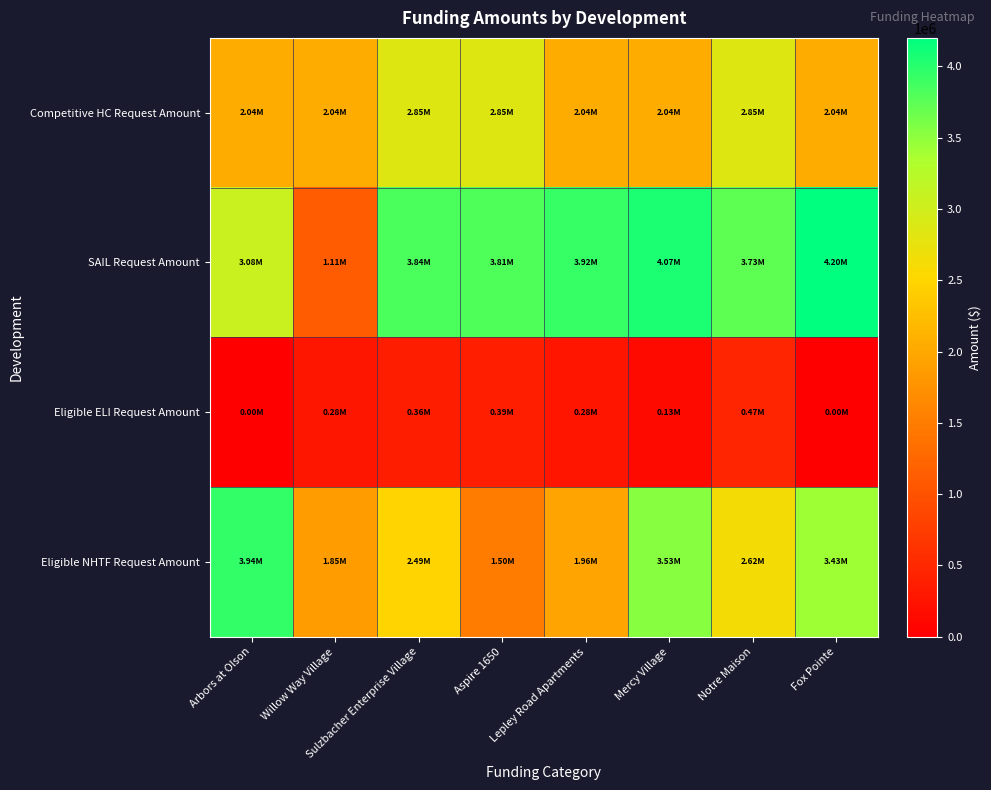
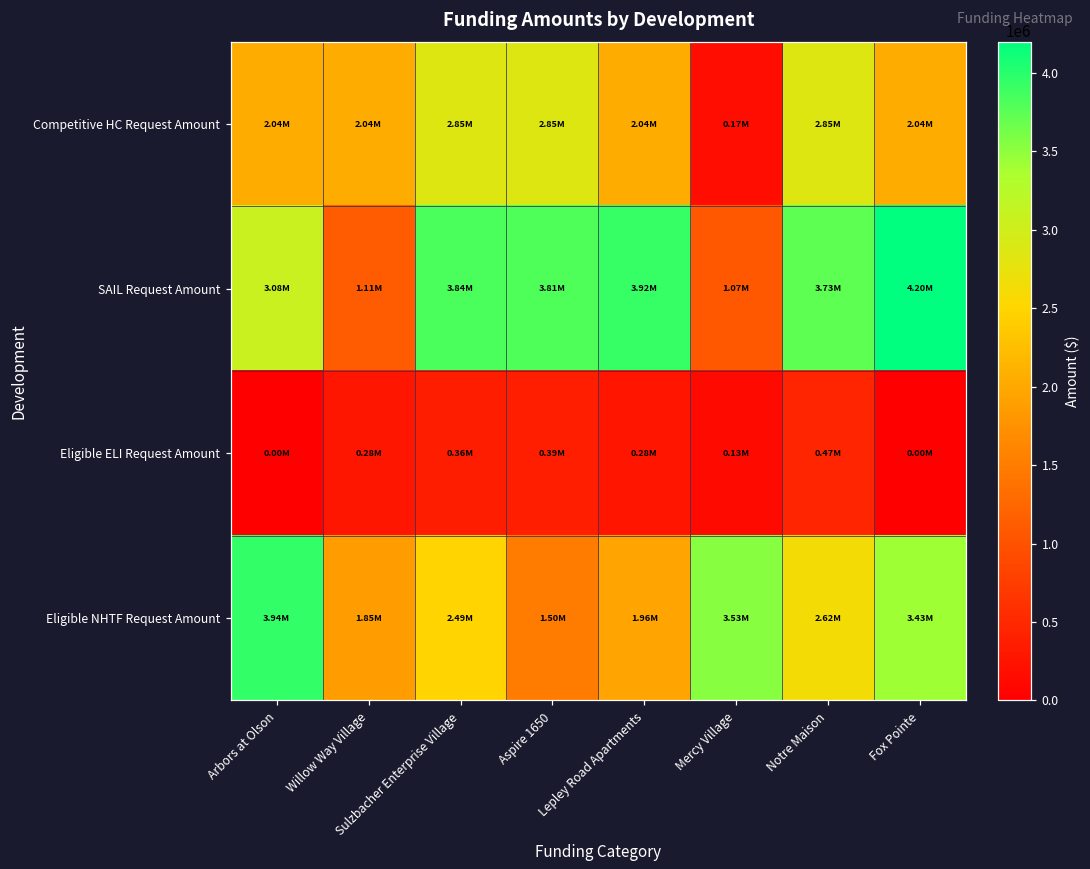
Competitive HC Request Amount, Mercy Village: 2.04M -> 0.17M
SAIL Request Amount, Mercy Village: 4.07M -> 1.07M
